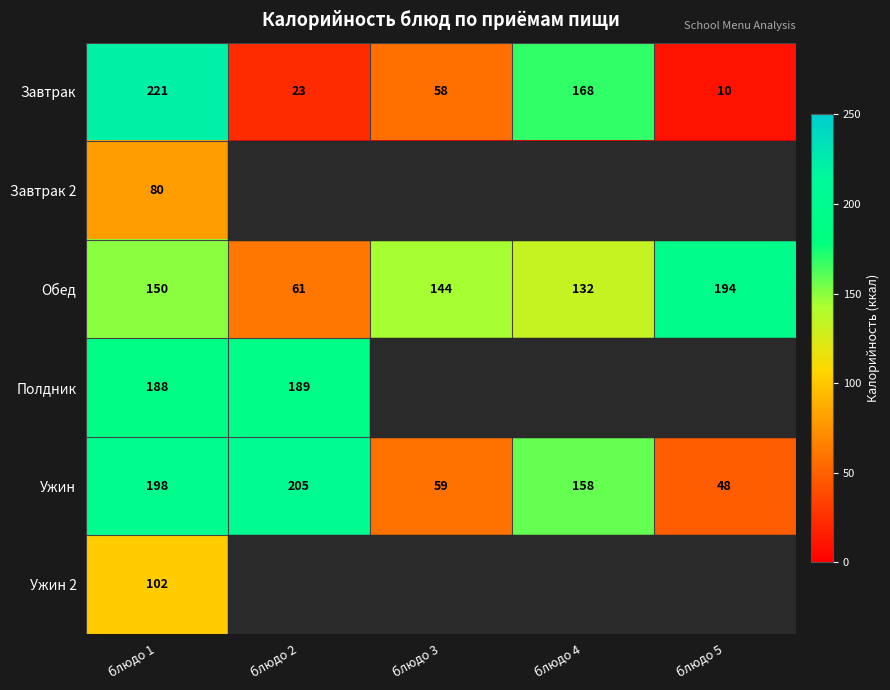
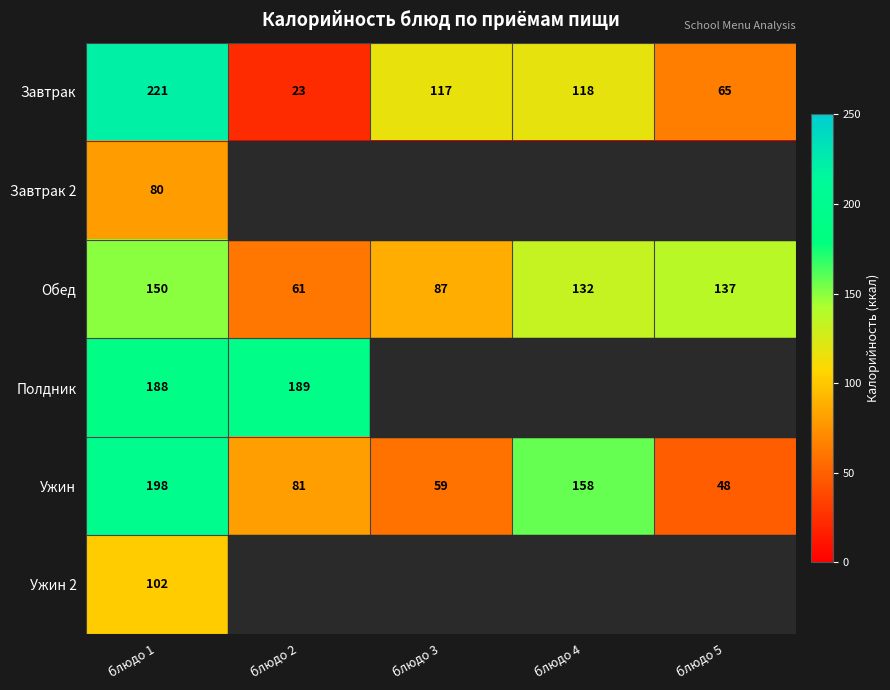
Завтрак, блюдо 3: 58 -> 117
Завтрак, блюдо 4: 168 -> 118
Завтрак, блюдо 5: 10 -> 65
Обед, блюдо 3: 144 -> 87
Обед, блюдо 5: 194 -> 137
Ужин, блюдо 2: 205 -> 81
